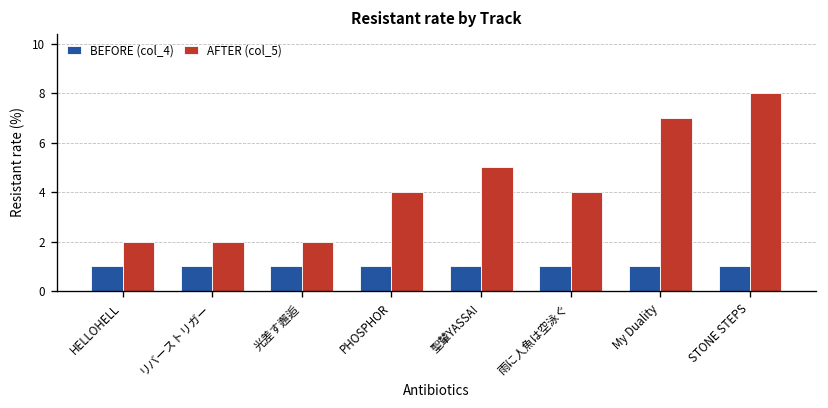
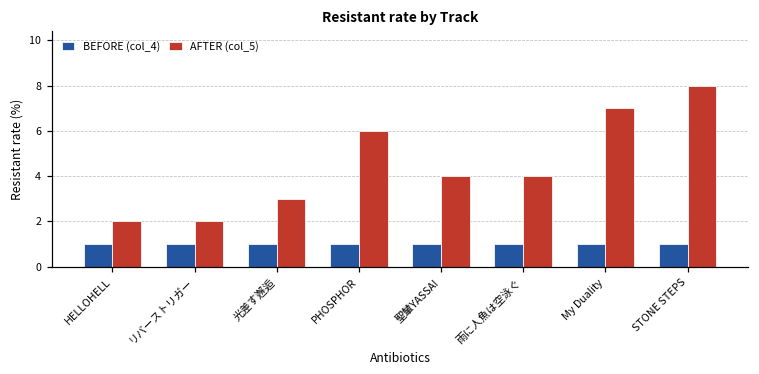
AFTER (col_5), 光差す邂逅: 2 -> 3
AFTER (col_5), PHOSPHOR: 4 -> 6
AFTER (col_5), 聖輦YASSA!: 5 -> 4
